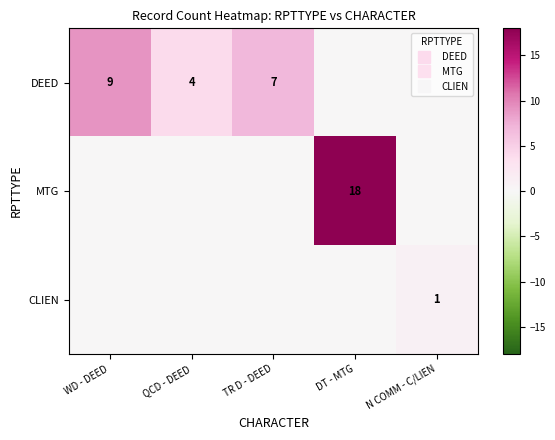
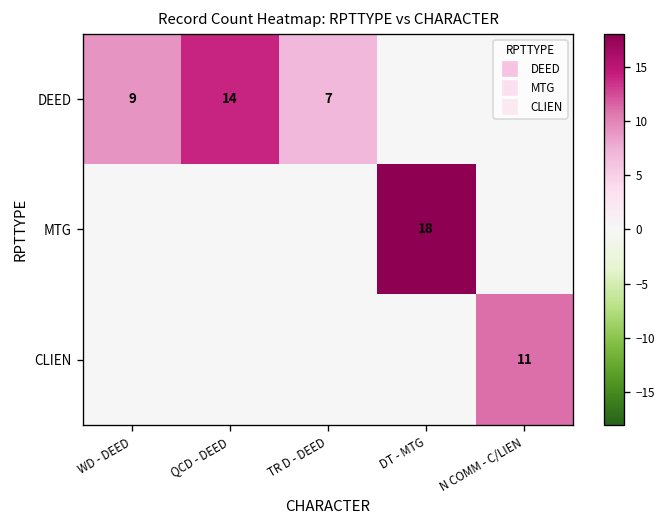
DEED, QCD - DEED: 4 -> 14
CLIEN, N COMM - C/LIEN: 1 -> 11
